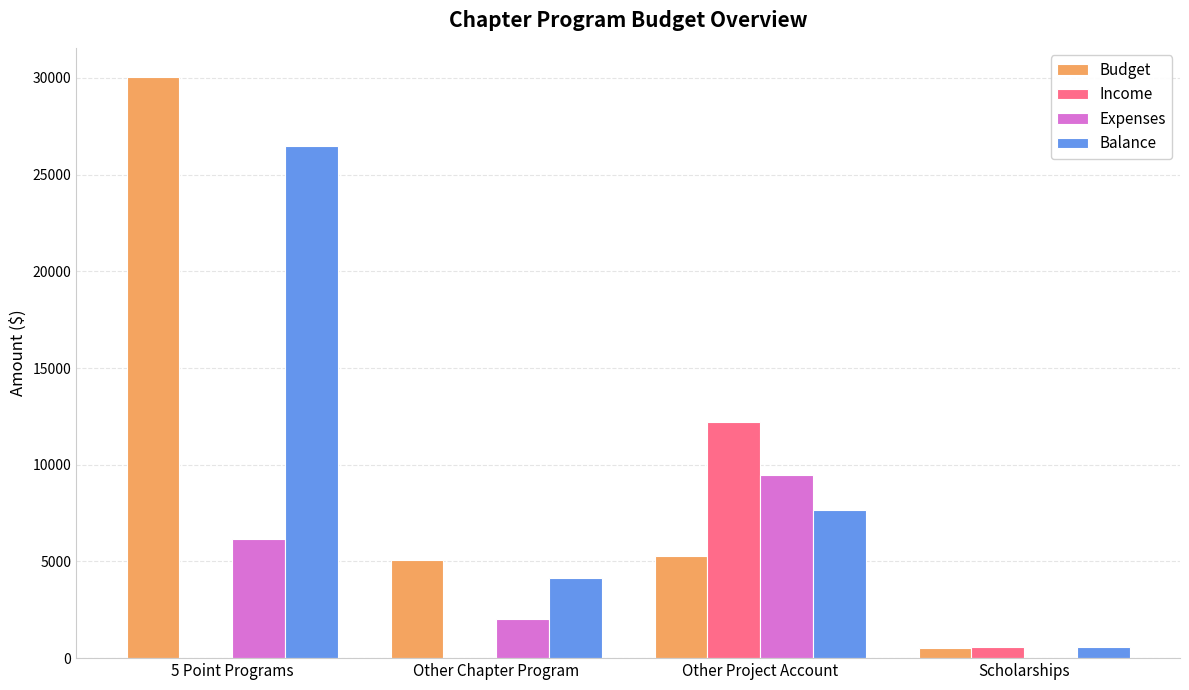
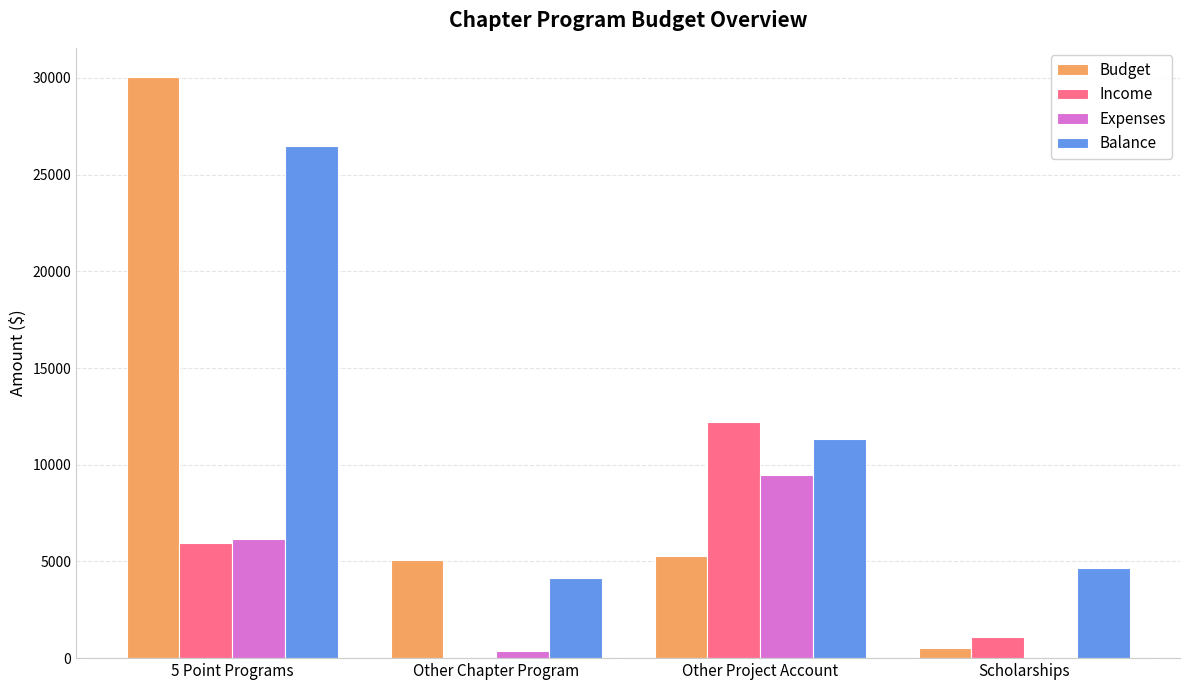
Income, 5 Point Programs: 0 -> 5900
Expenses, Other Chapter Program: 2000 -> 400
Balance, Other Project Account: 7700 -> 11400
Income, Scholarships: 600 -> 1100
Balance, Scholarships: 600 -> 4600
